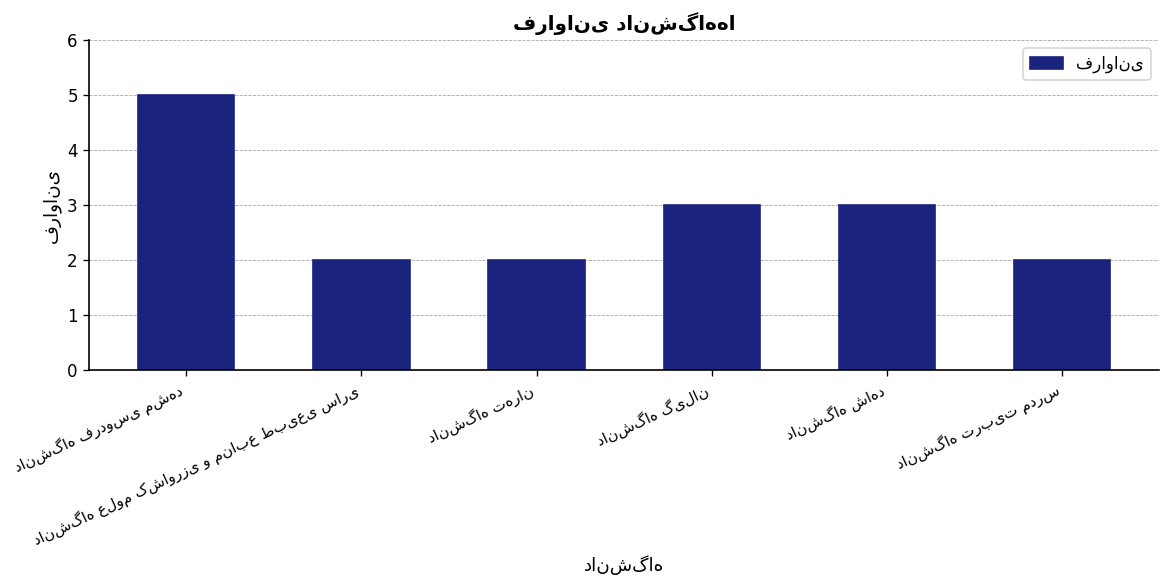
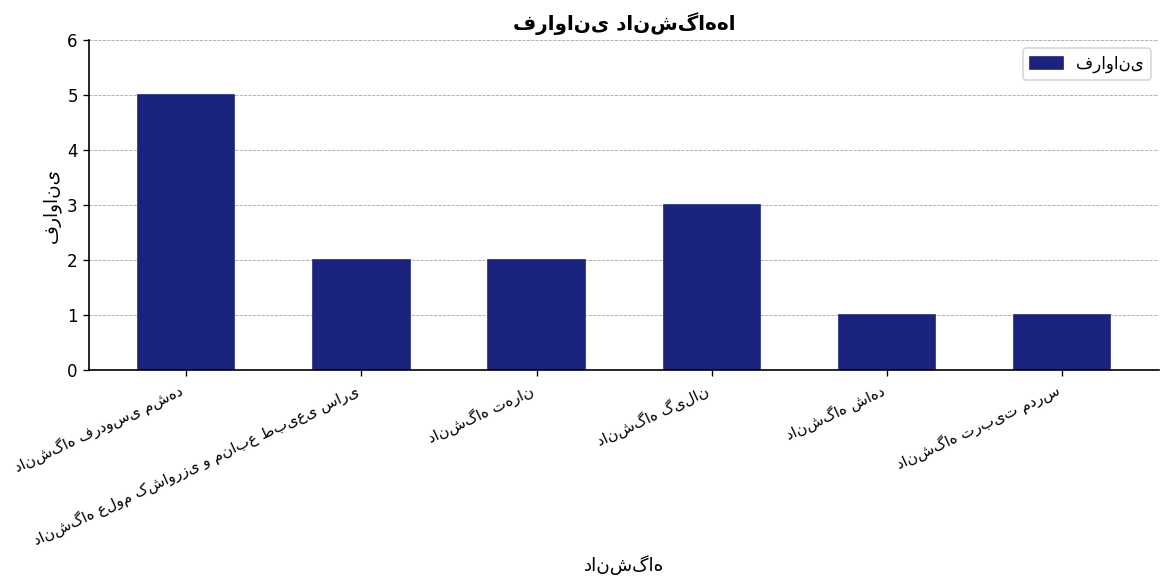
دانشگاه شاهد: 3 -> 1
دانشگاه تربیت مدرس: 2 -> 1
